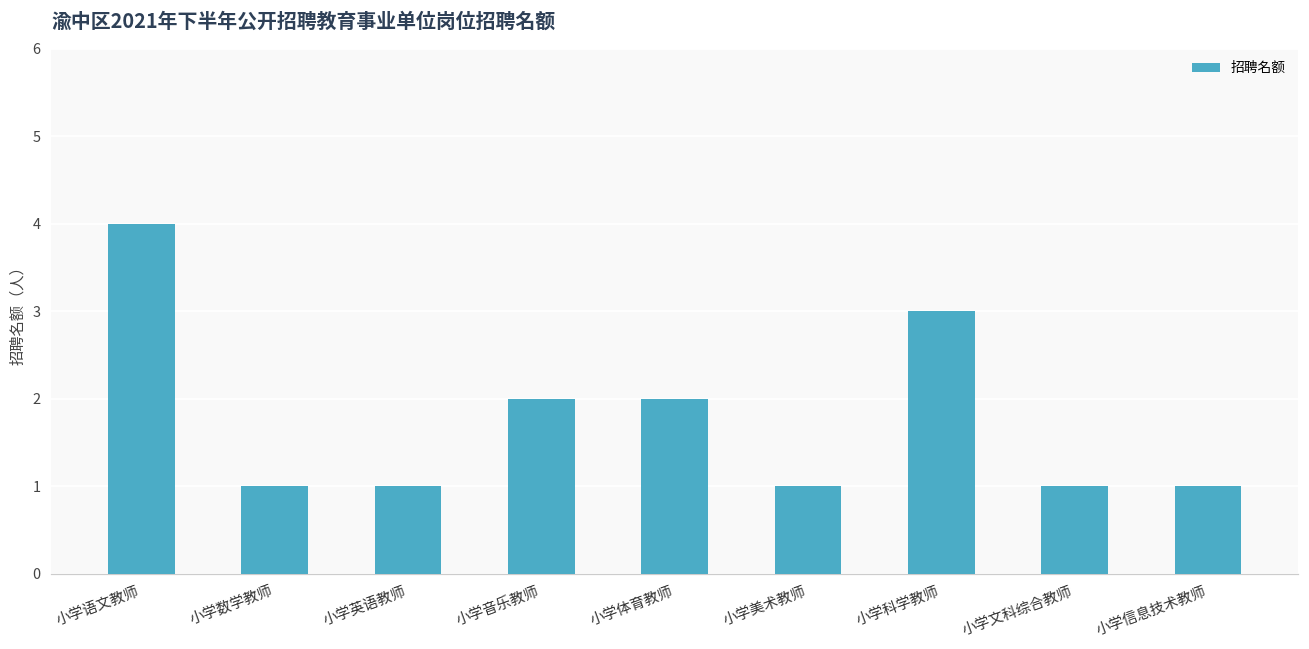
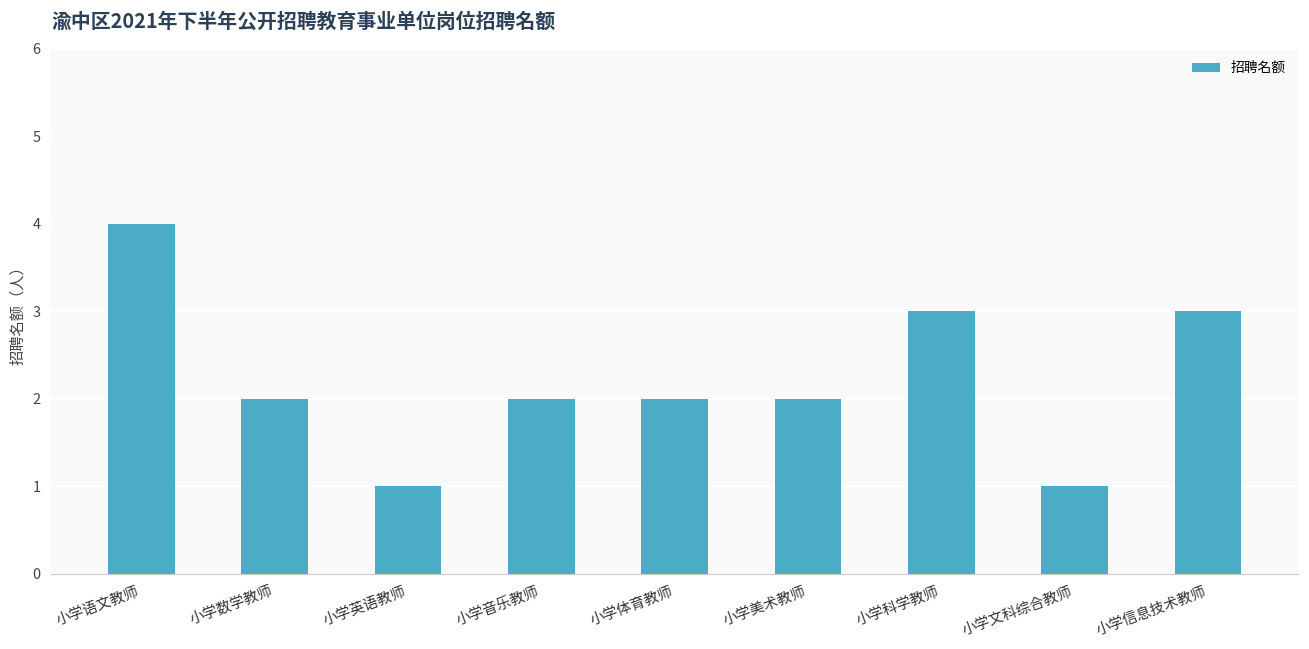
小学数学教师: 1 -> 2
小学美术教师: 1 -> 2
小学信息技术教师: 1 -> 3
